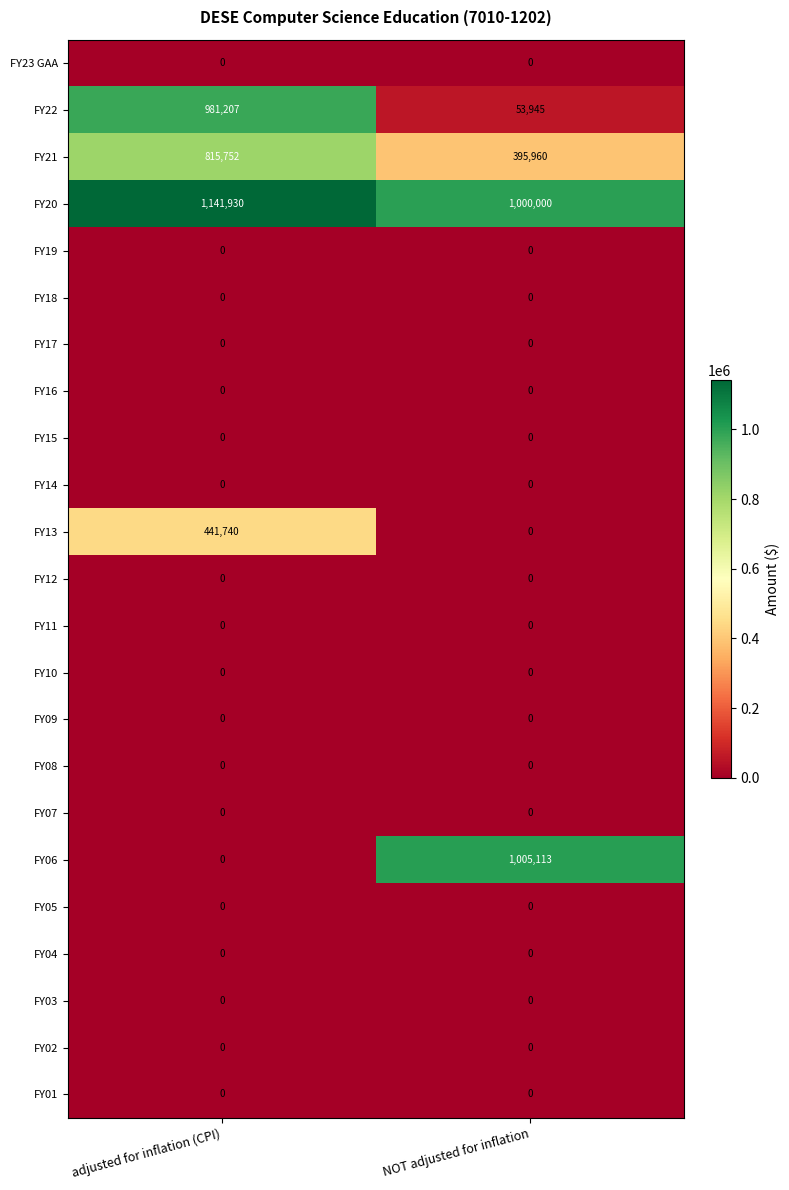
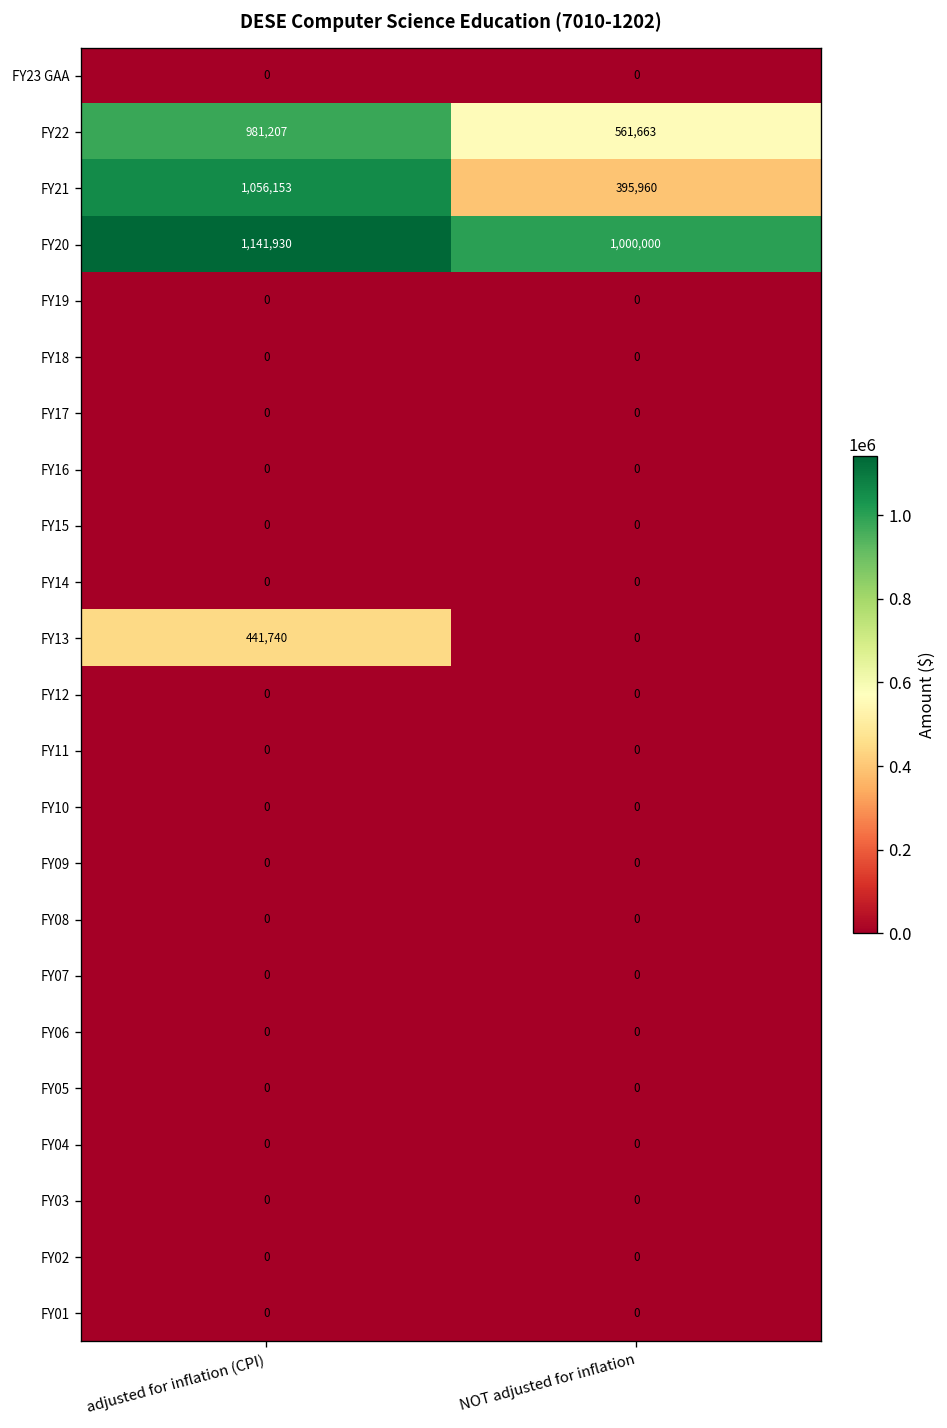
FY22, NOT adjusted for inflation: 53,945 -> 561,663
FY21, adjusted for inflation (CPI): 815,752 -> 1,056,153
FY06, NOT adjusted for inflation: 1,005,113 -> 0
